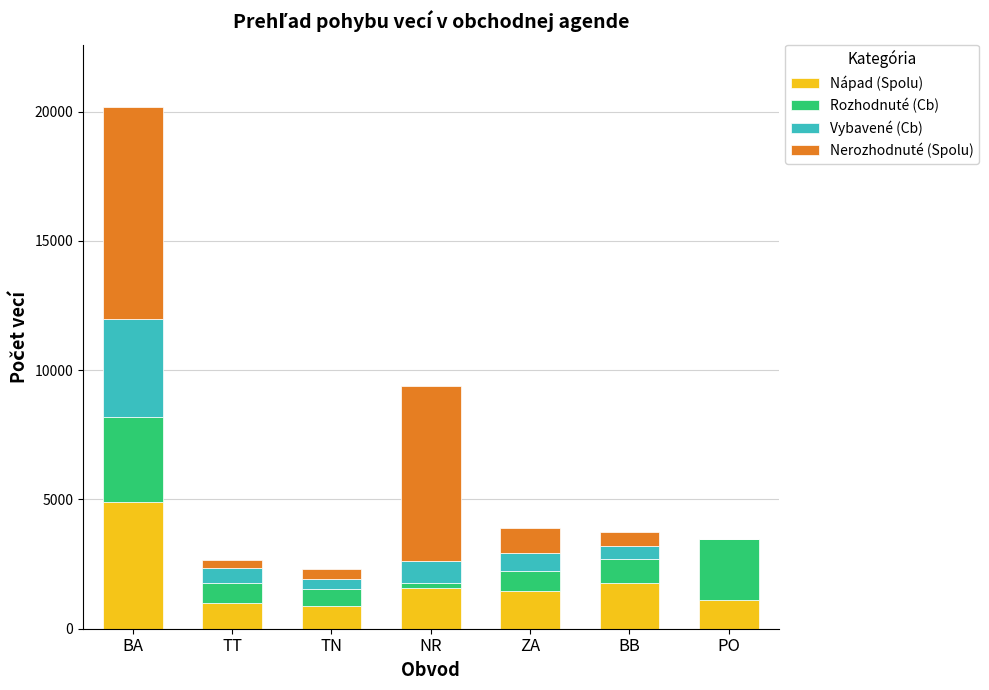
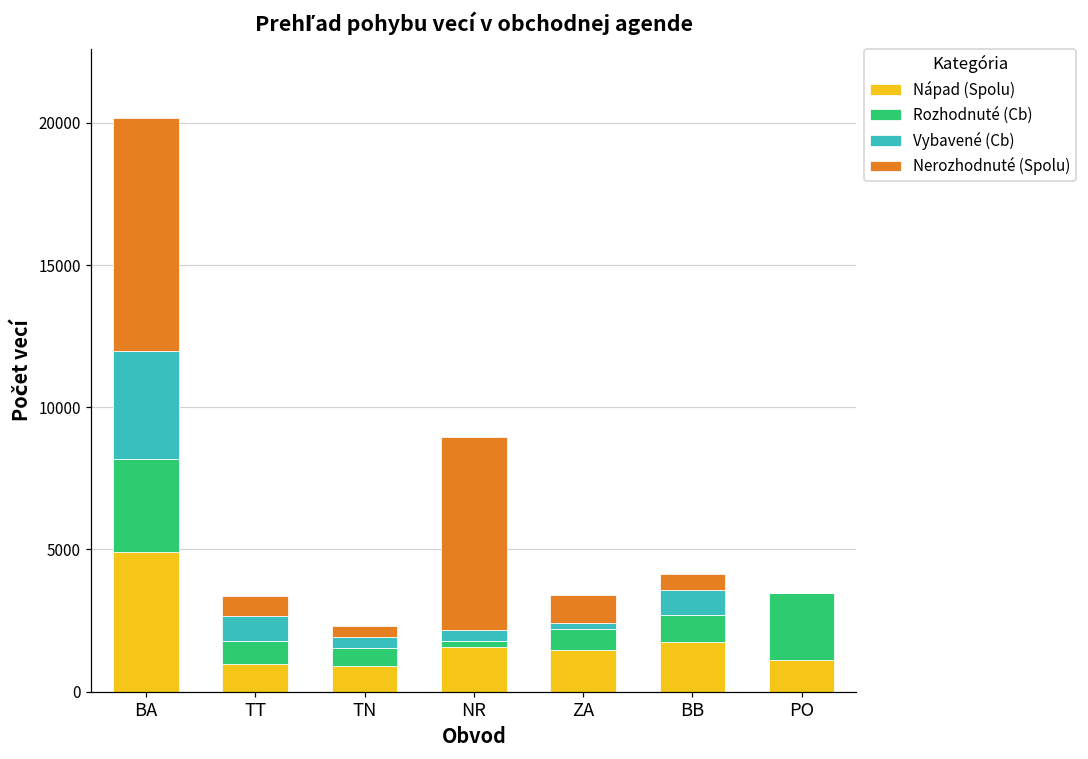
Vybavené (Cb), TT: 600 -> 900
Nerozhodnuté (Spolu), TT: 300 -> 700
Vybavené (Cb), NR: 900 -> 400
Vybavené (Cb), ZA: 700 -> 200
Vybavené (Cb), BB: 500 -> 900
